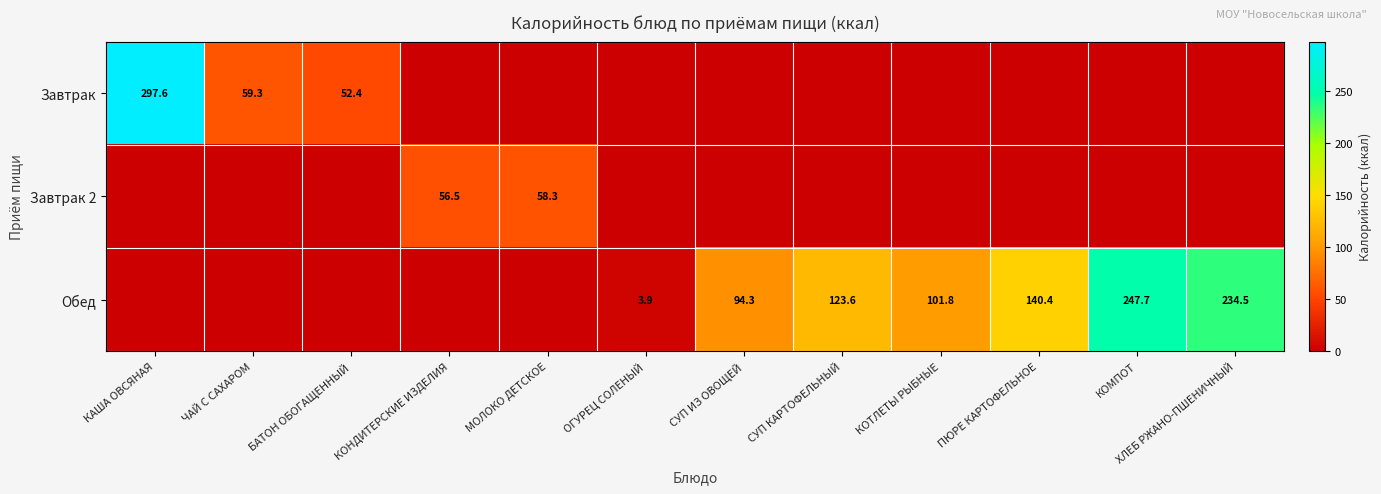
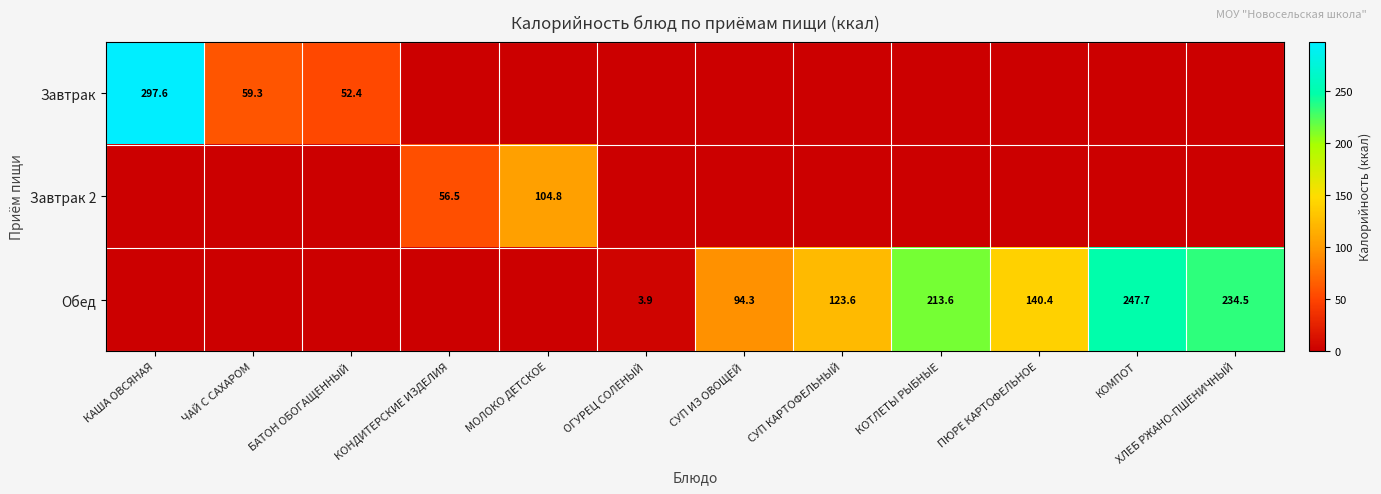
Завтрак 2, МОЛОКО ДЕТСКОЕ: 58.3 -> 104.8
Обед, КОТЛЕТЫ РЫБНЫЕ: 101.8 -> 213.6
